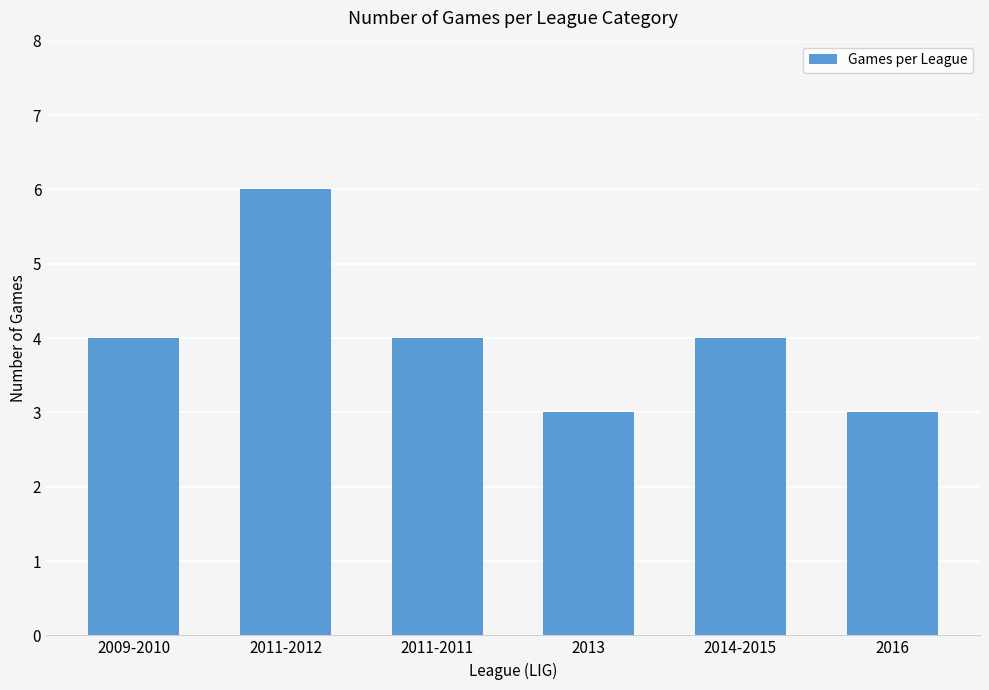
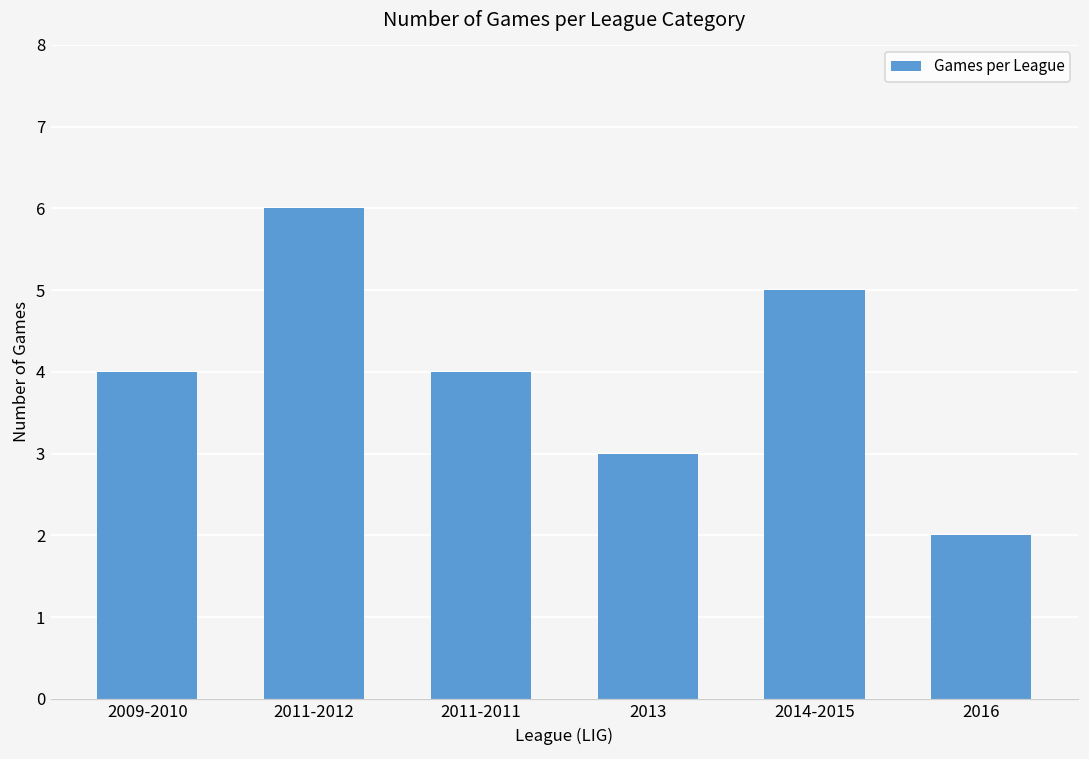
2014-2015: 4 -> 5
2016: 3 -> 2
